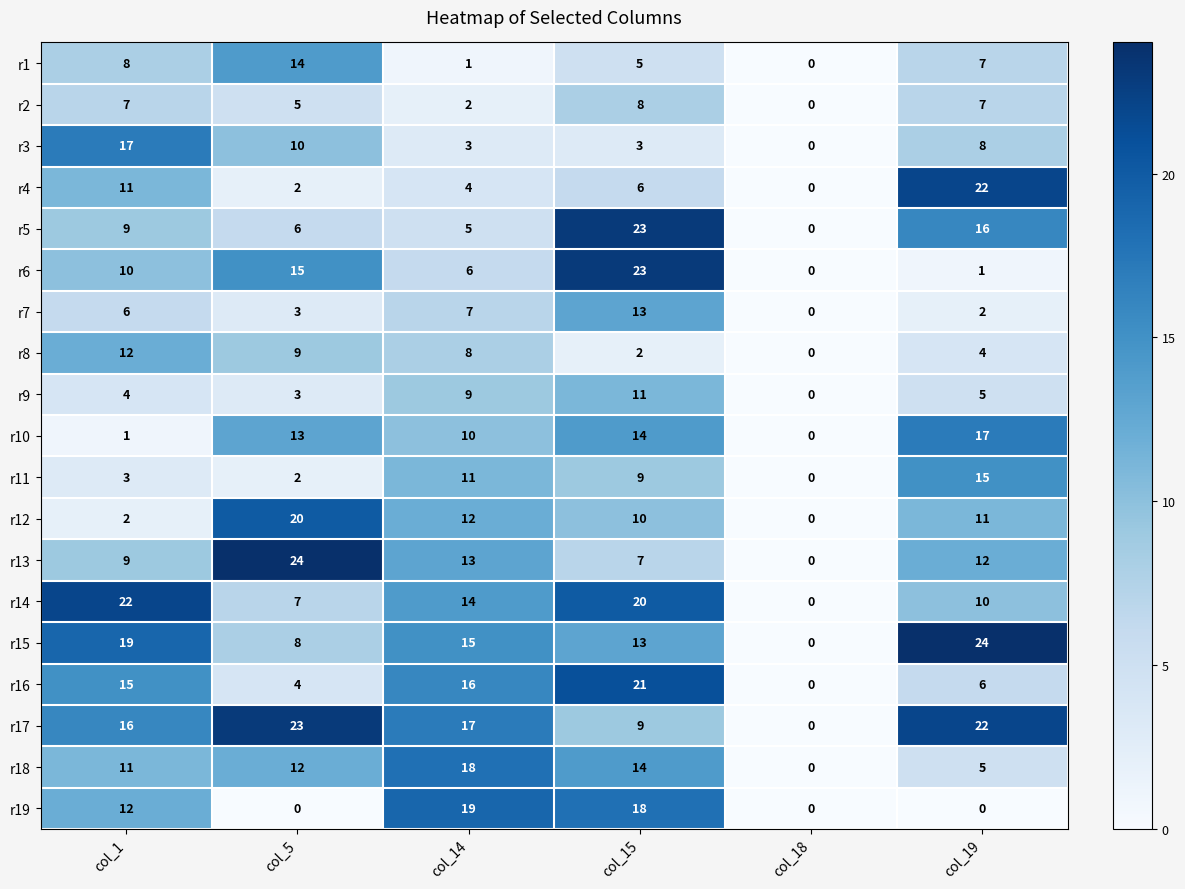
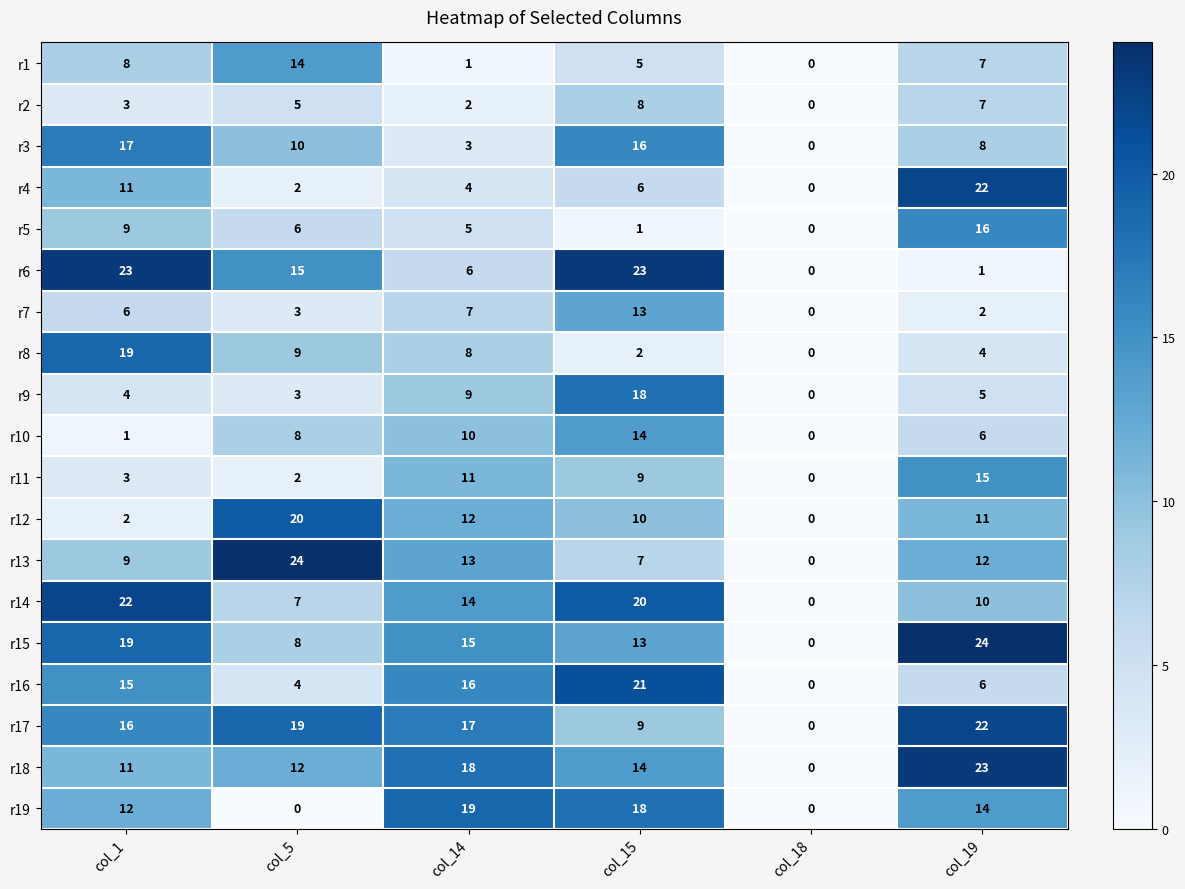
r2, col_1: 7 -> 3
r3, col_15: 3 -> 16
r5, col_15: 23 -> 1
r6, col_1: 10 -> 23
r8, col_1: 12 -> 19
r9, col_15: 11 -> 18
r10, col_5: 13 -> 8
r10, col_19: 17 -> 6
r17, col_5: 23 -> 19
r18, col_19: 5 -> 23
r19, col_19: 0 -> 14
